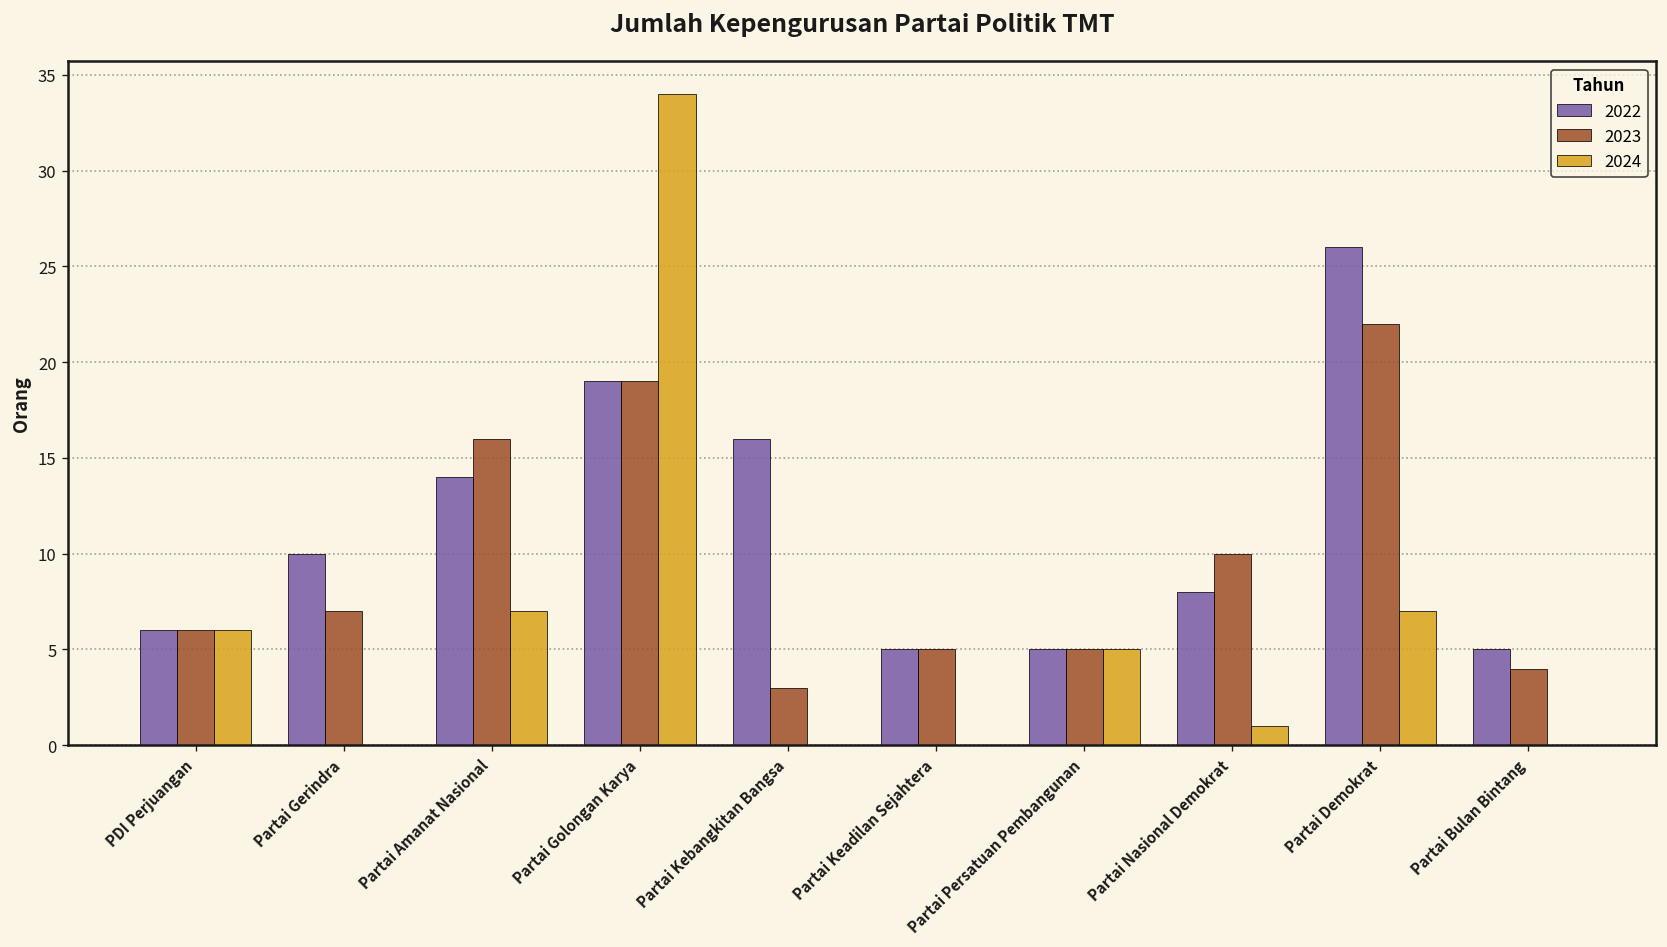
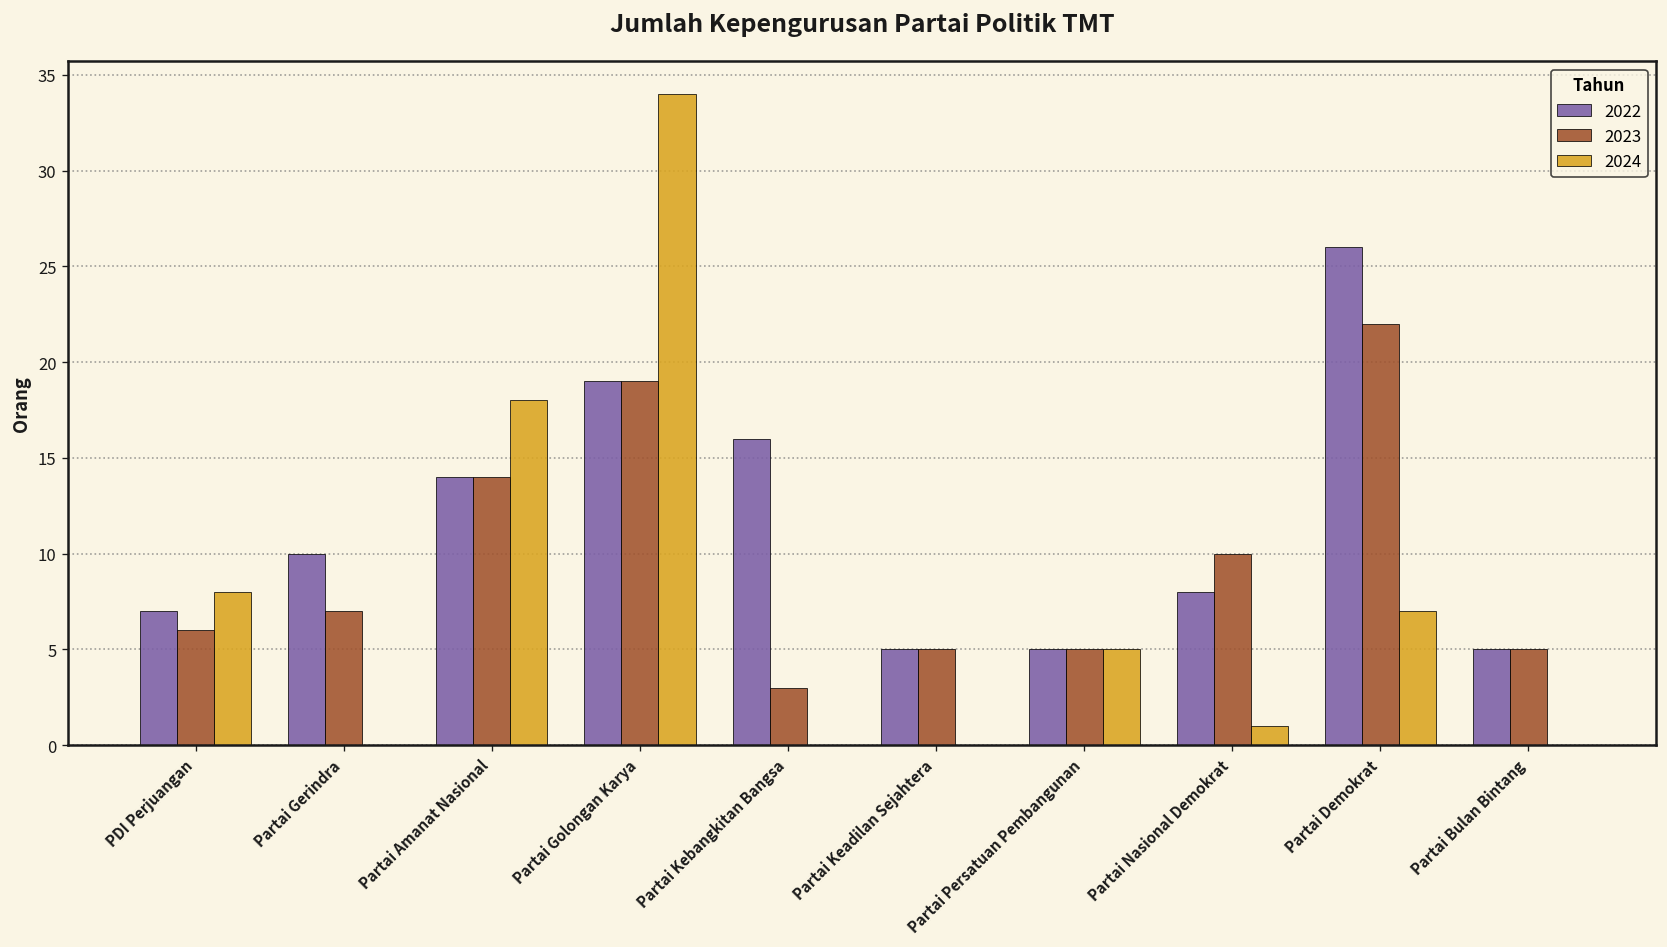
2022, PDI Perjuangan: 6 -> 7
2024, PDI Perjuangan: 6 -> 8
2023, Partai Amanat Nasional: 16 -> 14
2024, Partai Amanat Nasional: 7 -> 18
2023, Partai Bulan Bintang: 4 -> 5
